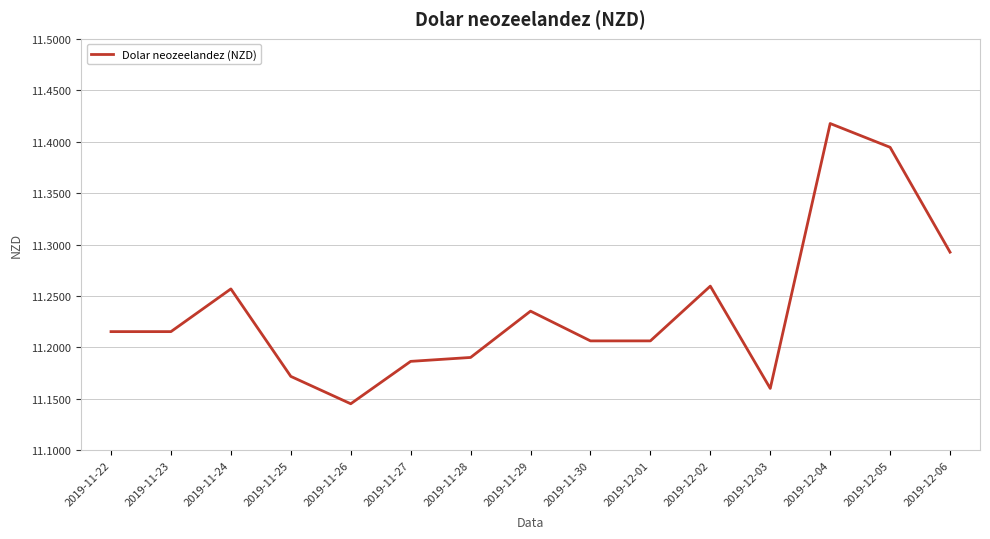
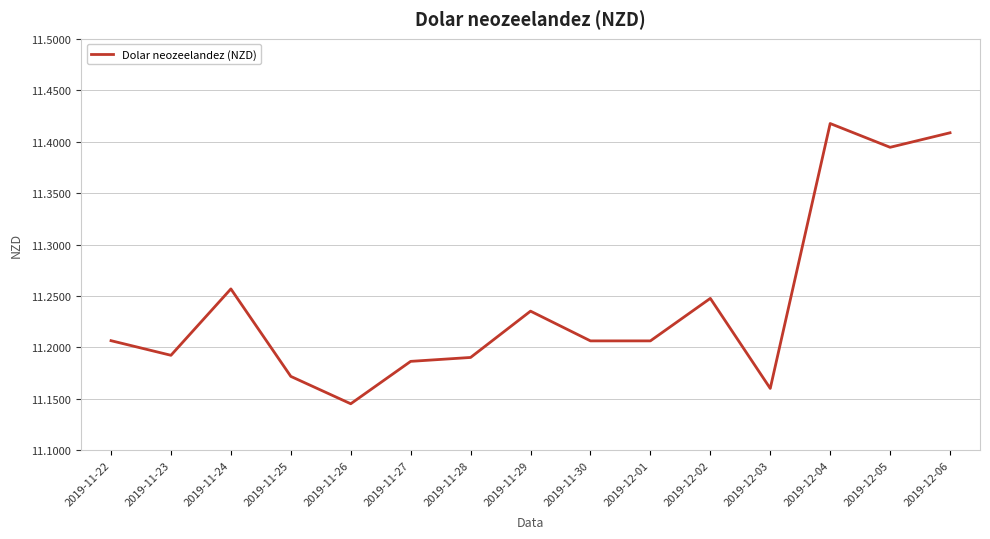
2019-11-22: 11.215 -> 11.207
2019-11-23: 11.215 -> 11.192
2019-12-02: 11.260 -> 11.248
2019-12-06: 11.293 -> 11.409
